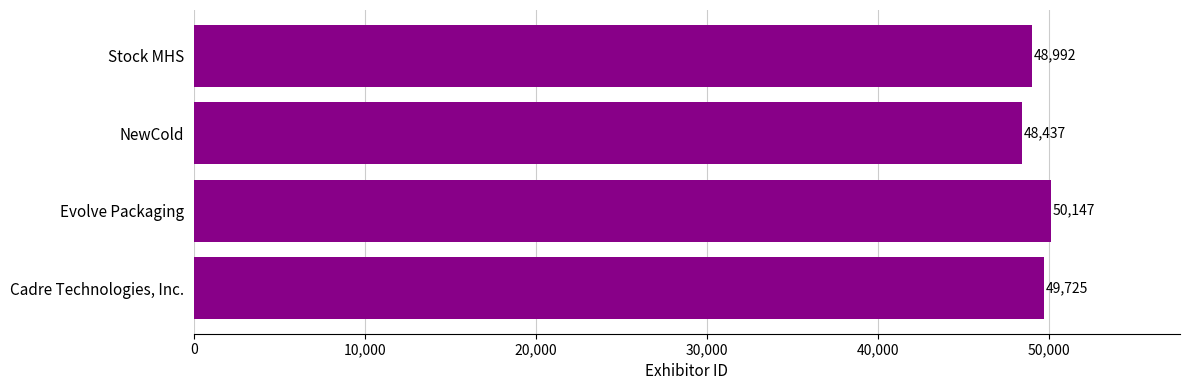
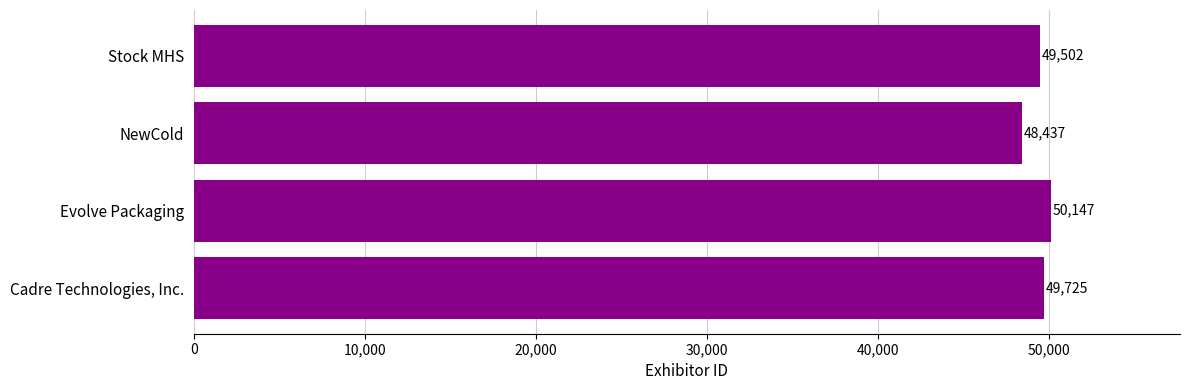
Stock MHS: 48,992 -> 49,502
